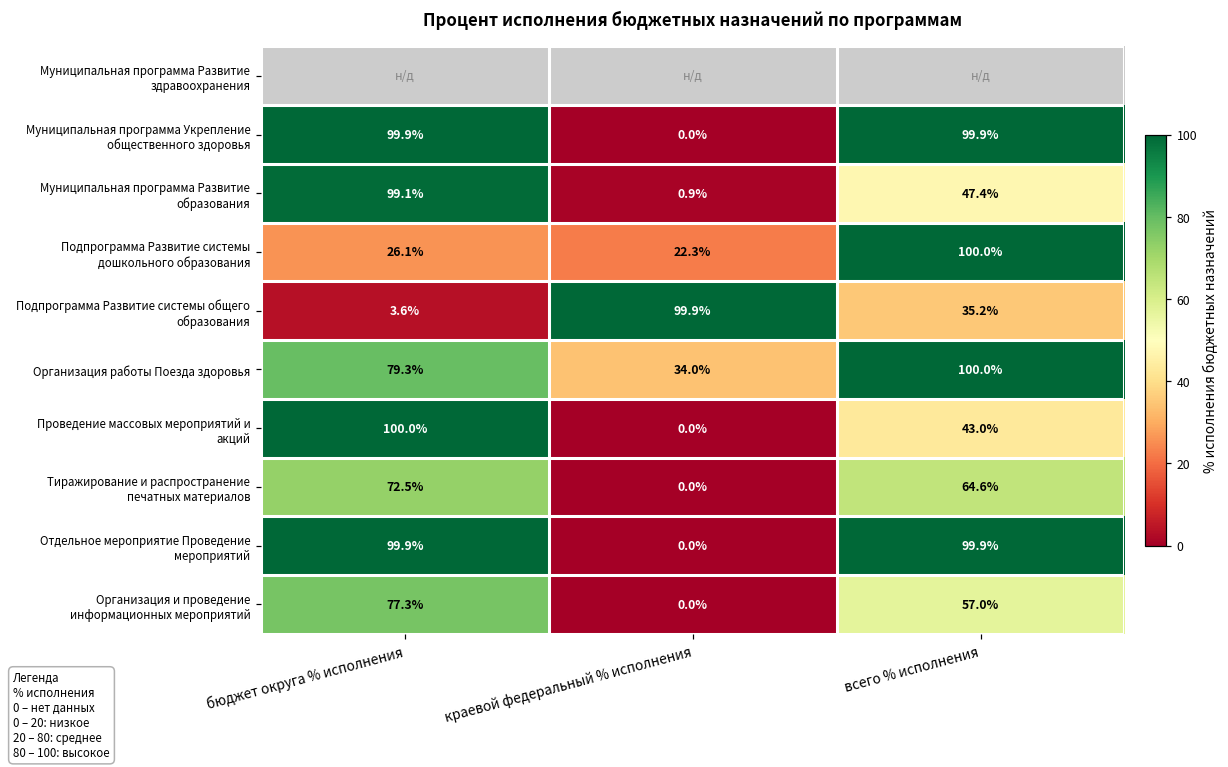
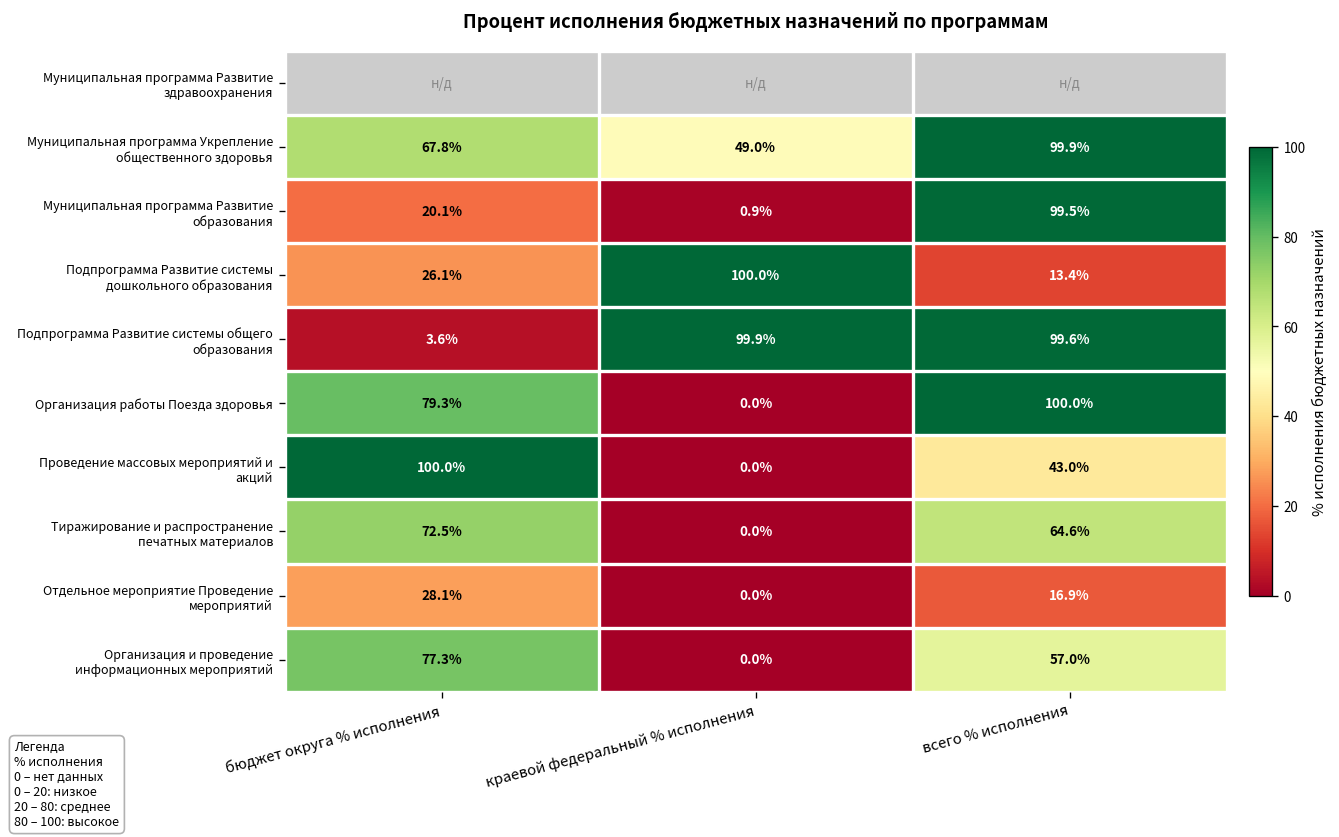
Муниципальная программа Укрепление общественного здоровья, бюджет округа % исполнения: 99.9% -> 67.8%
Муниципальная программа Укрепление общественного здоровья, краевой федеральный % исполнения: 0.0% -> 49.0%
Муниципальная программа Развитие образования, бюджет округа % исполнения: 99.1% -> 20.1%
Муниципальная программа Развитие образования, всего % исполнения: 47.4% -> 99.5%
Подпрограмма Развитие системы дошкольного образования, краевой федеральный % исполнения: 22.3% -> 100.0%
Подпрограмма Развитие системы дошкольного образования, всего % исполнения: 100.0% -> 13.4%
Подпрограмма Развитие системы общего образования, всего % исполнения: 35.2% -> 99.6%
Организация работы Поезда здоровья, краевой федеральный % исполнения: 34.0% -> 0.0%
Отдельное мероприятие Проведение мероприятий, бюджет округа % исполнения: 99.9% -> 28.1%
Отдельное мероприятие Проведение мероприятий, всего % исполнения: 99.9% -> 16.9%
